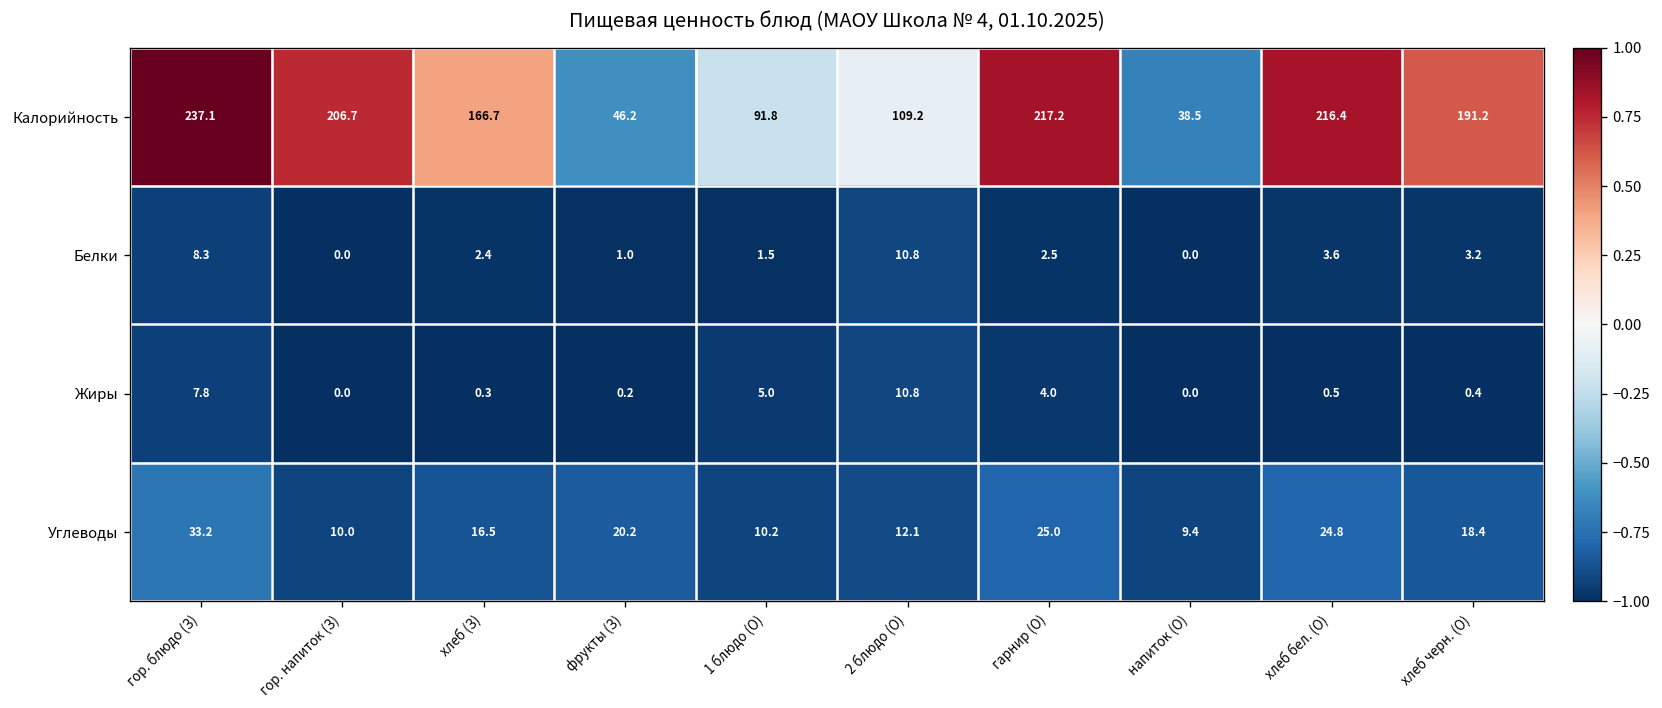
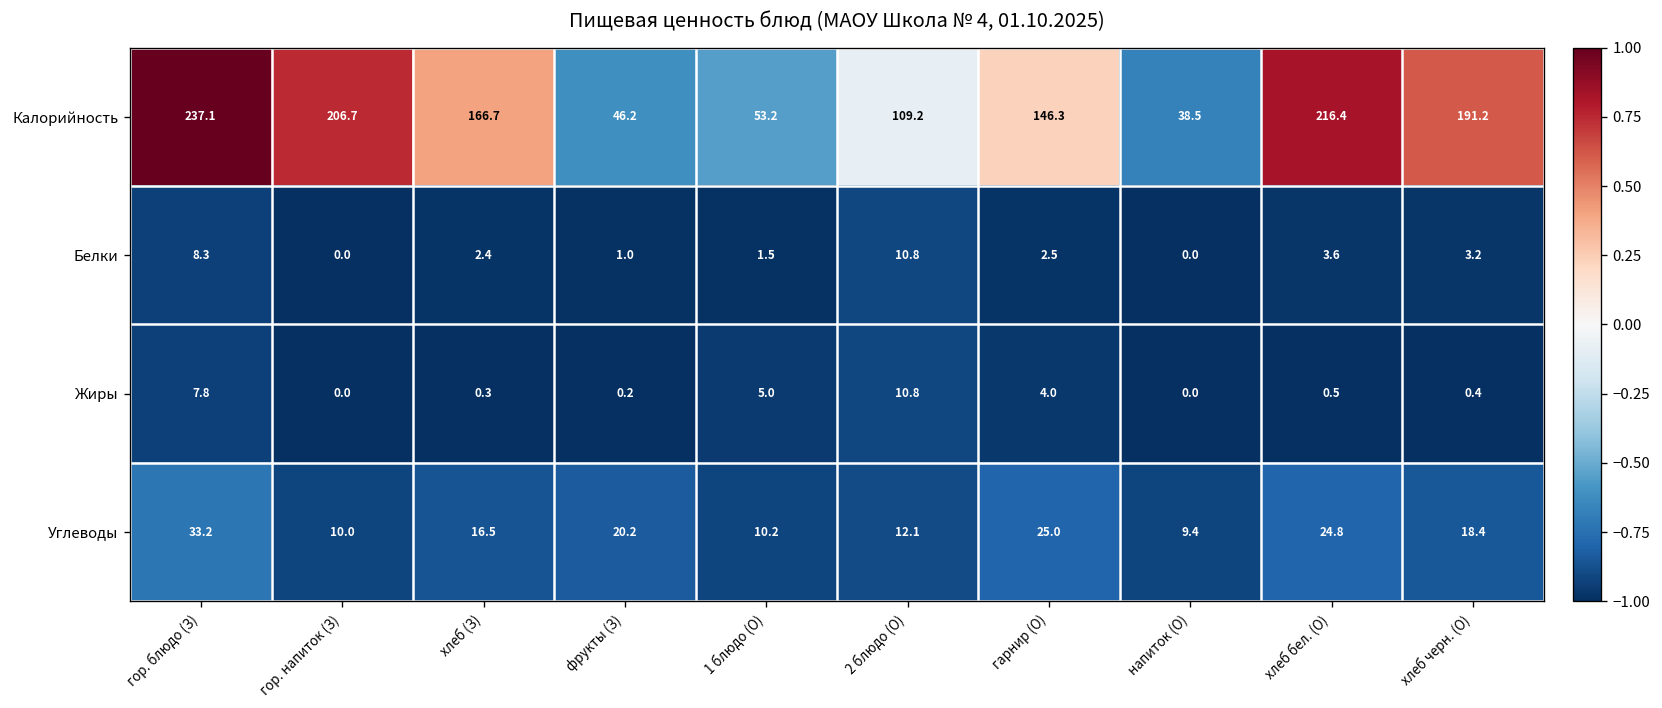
Калорийность, 1 блюдо (О): 91.8 -> 53.2
Калорийность, гарнир (О): 217.2 -> 146.3
